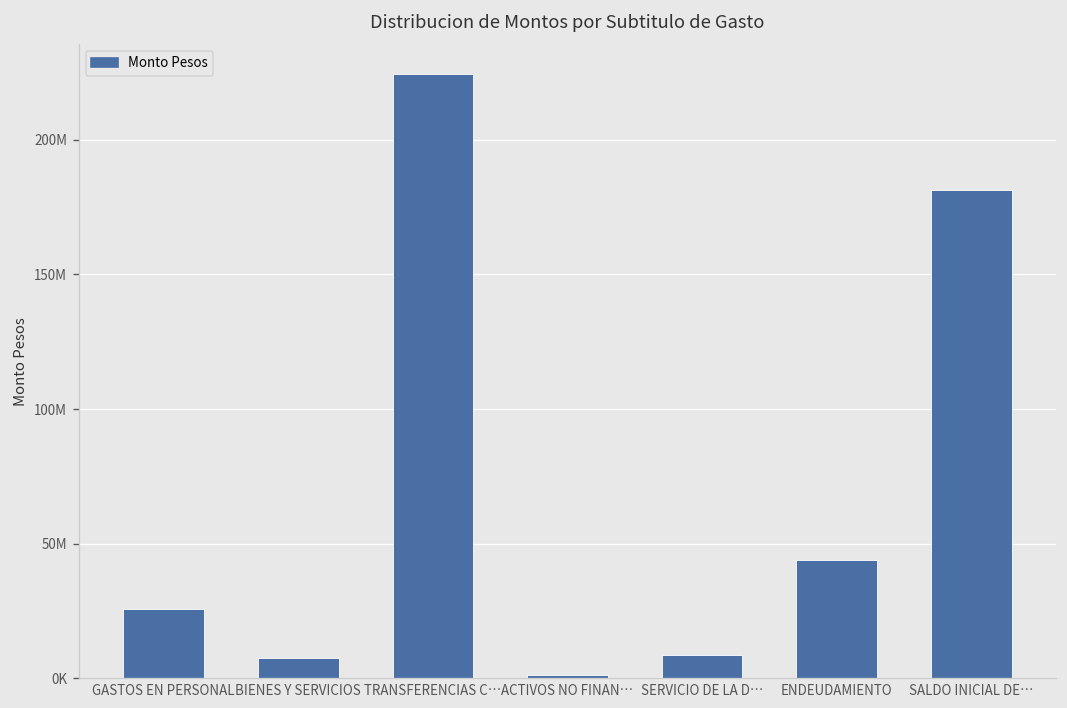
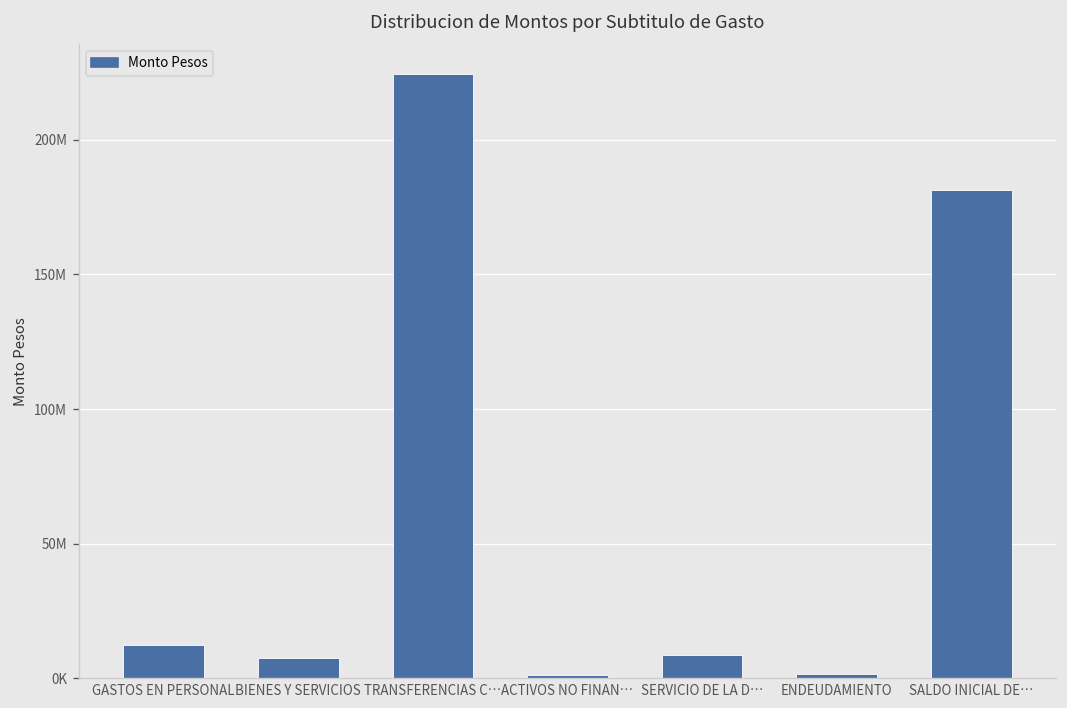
GASTOS EN PERSONAL: 26000000 -> 12000000
ENDEUDAMIENTO: 44000000 -> 2000000
